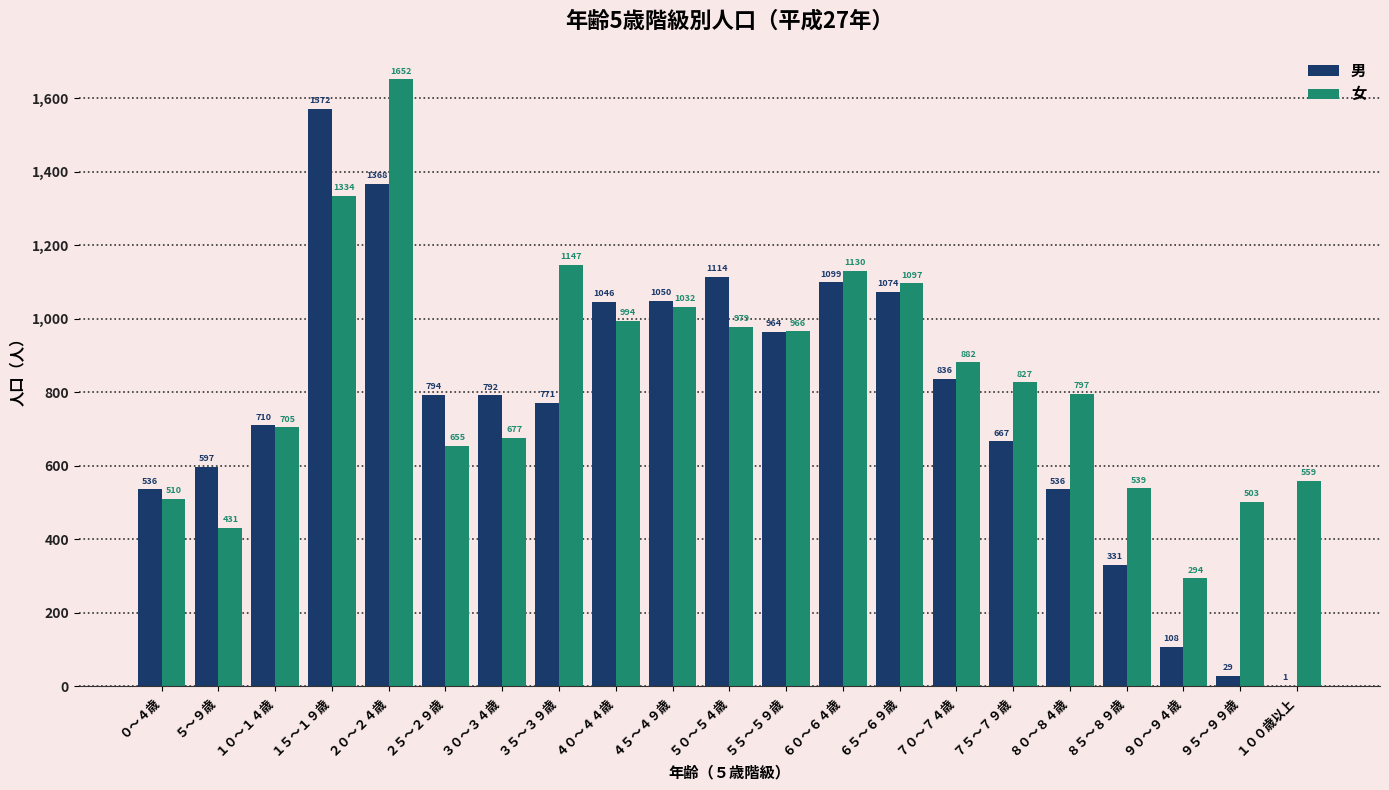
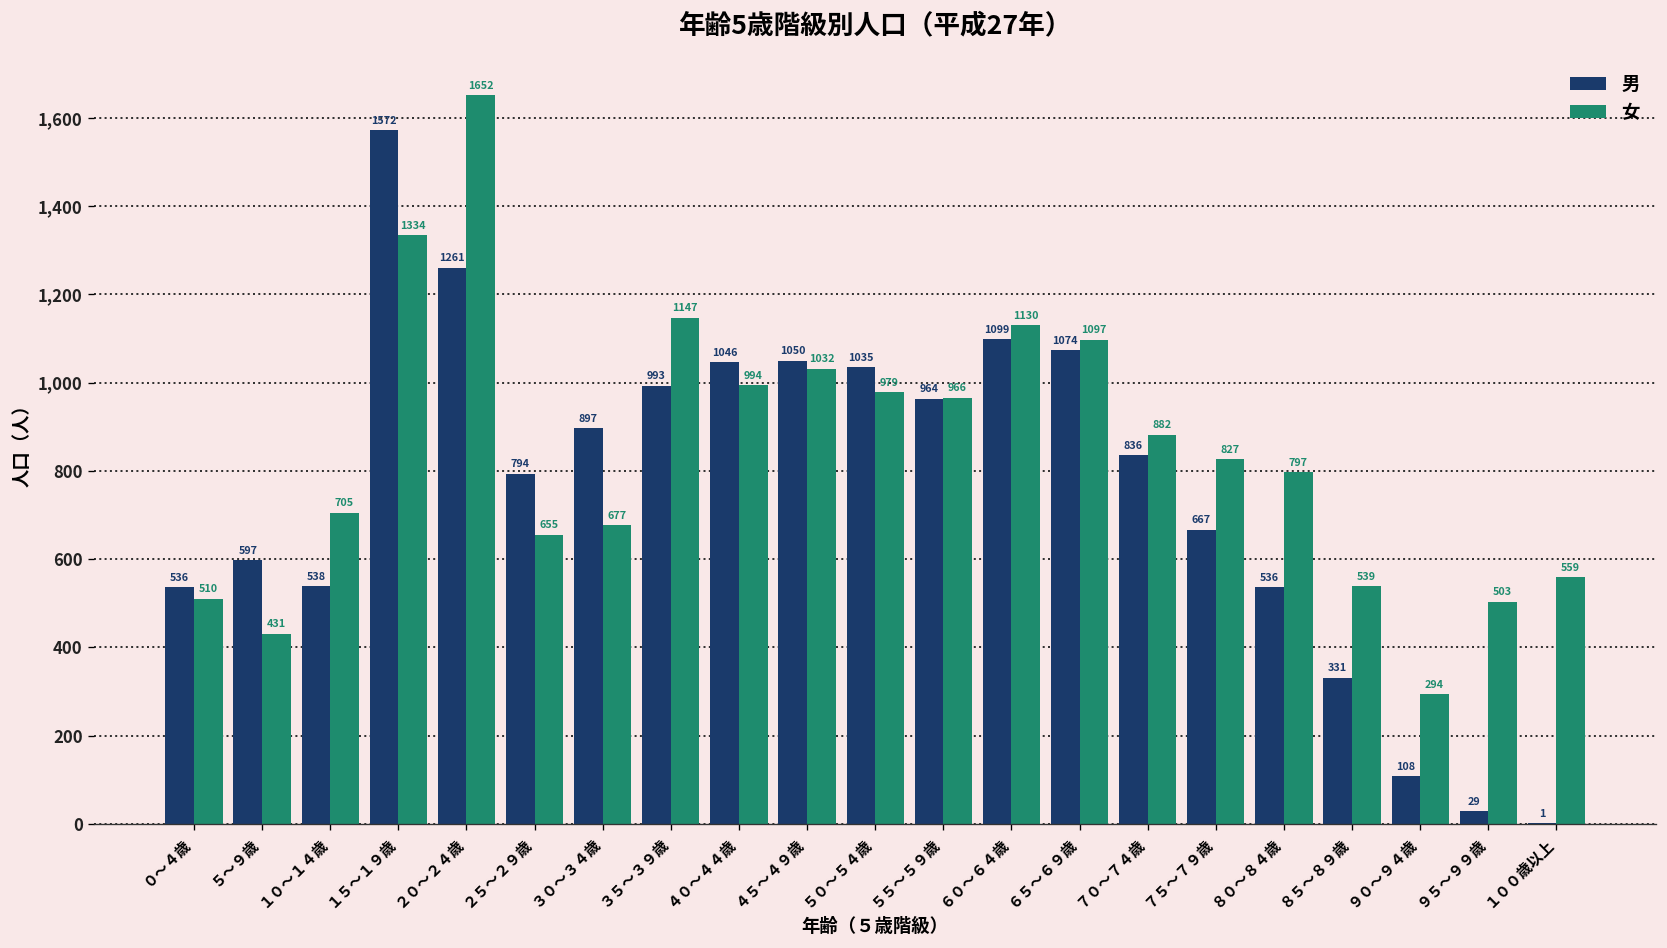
男, １０～１４歳: 710 -> 538
男, ２０～２４歳: 1368 -> 1261
男, ３０～３４歳: 792 -> 897
男, ３５～３９歳: 771 -> 993
男, ５０～５４歳: 1114 -> 1035
